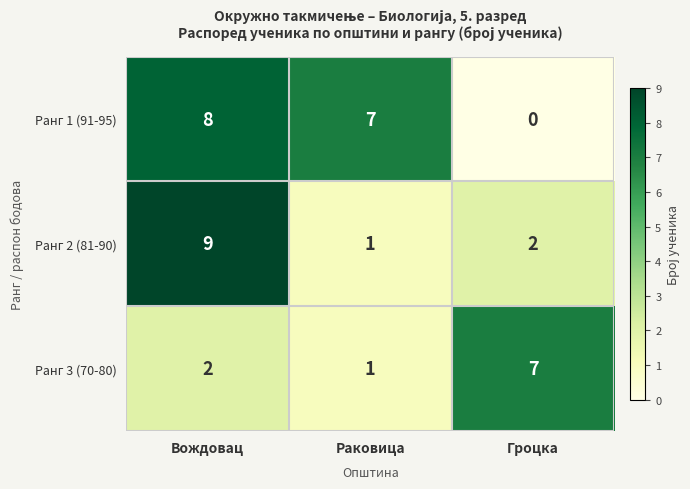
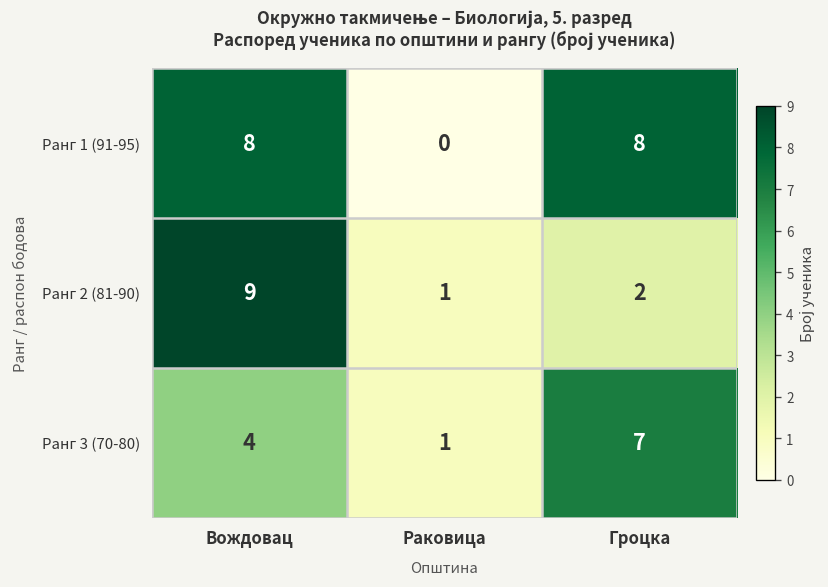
Ранг 1 (91-95), Раковица: 7 -> 0
Ранг 1 (91-95), Гроцка: 0 -> 8
Ранг 3 (70-80), Вождовац: 2 -> 4
